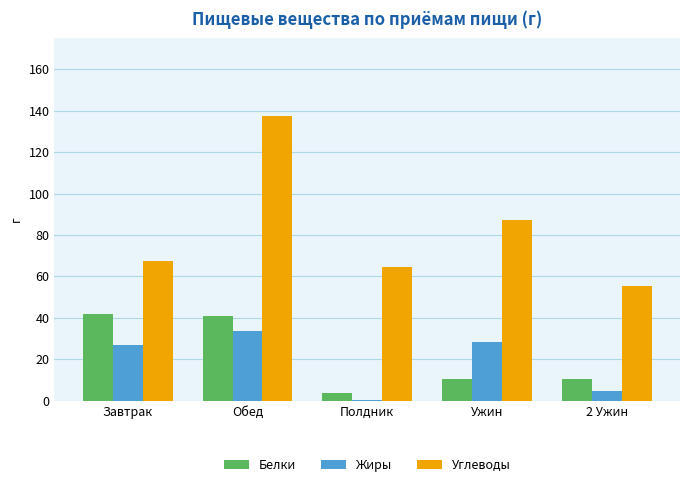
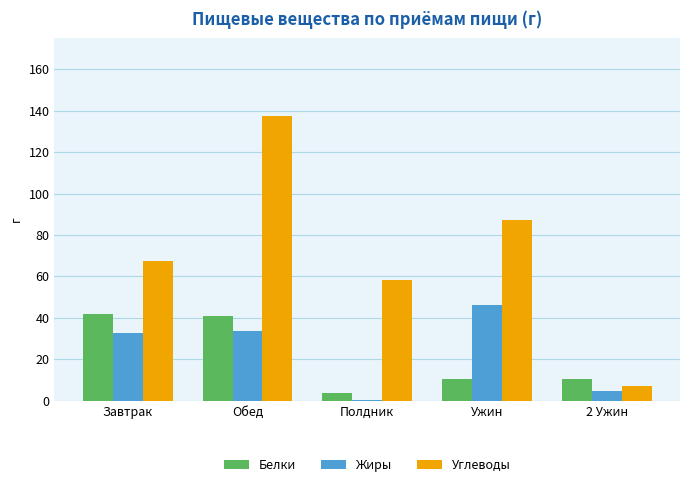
Жиры, Завтрак: 27 -> 33
Углеводы, Полдник: 65 -> 58
Жиры, Ужин: 28 -> 46
Углеводы, 2 Ужин: 56 -> 7
